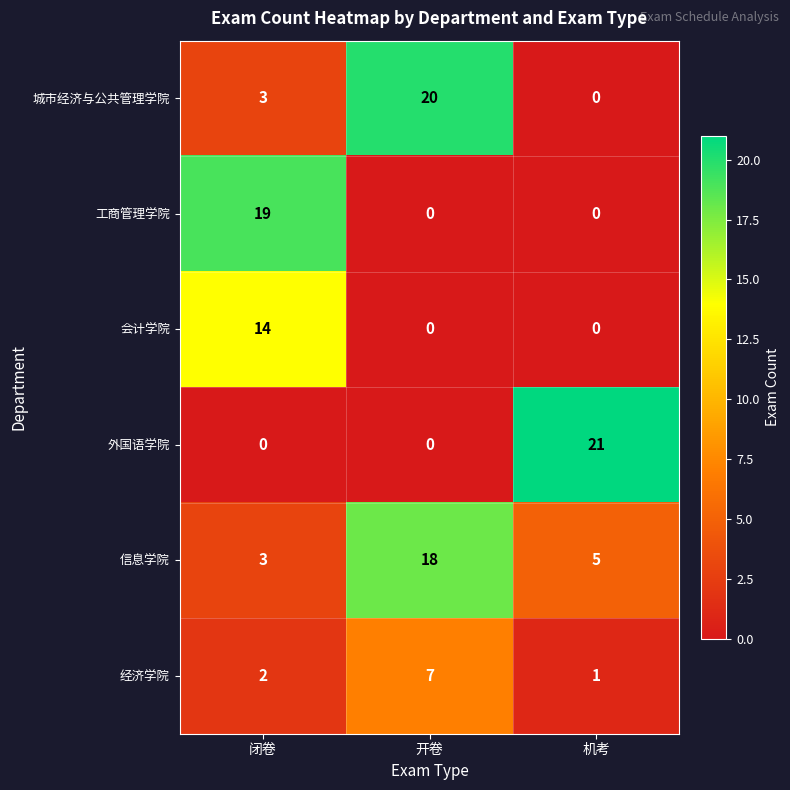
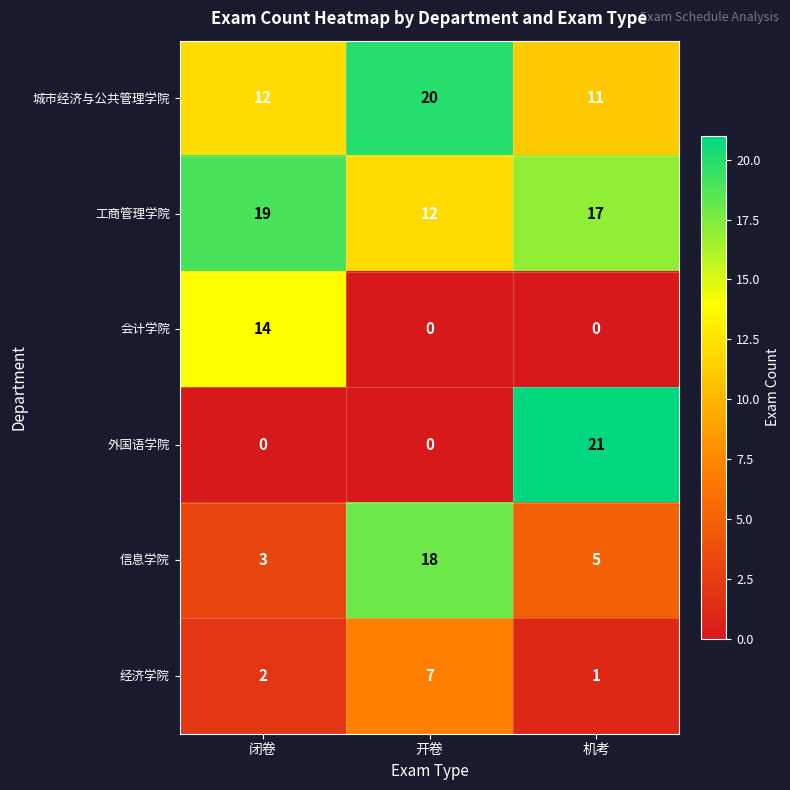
城市经济与公共管理学院, 闭卷: 3 -> 12
城市经济与公共管理学院, 机考: 0 -> 11
工商管理学院, 开卷: 0 -> 12
工商管理学院, 机考: 0 -> 17
